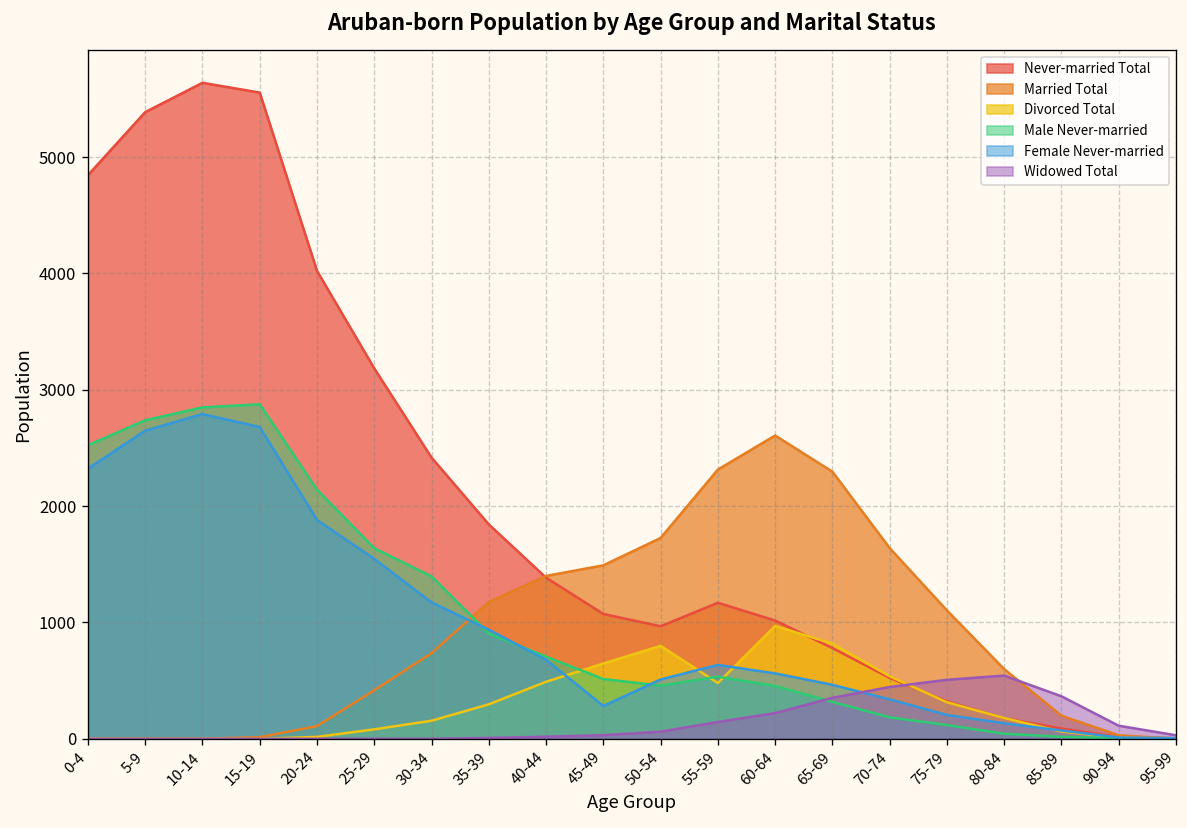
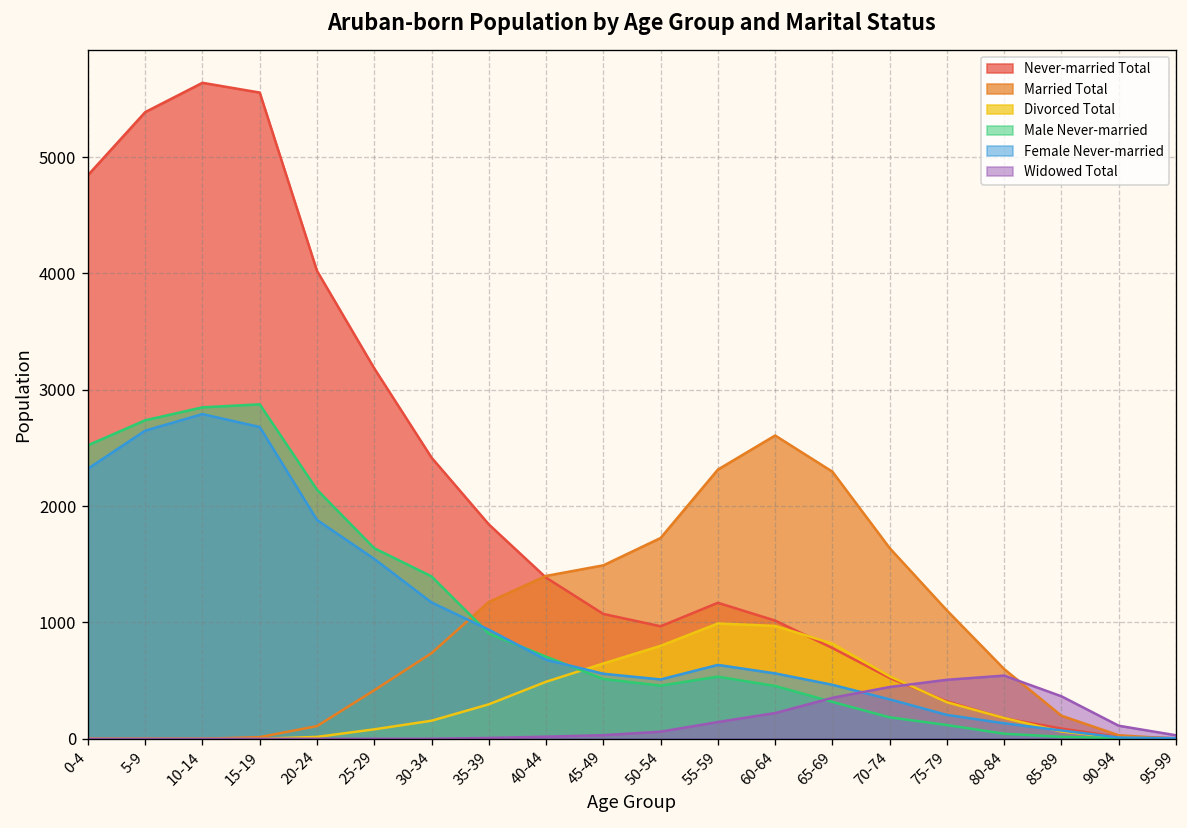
Female Never-married, 45-49: 300 -> 600
Divorced Total, 55-59: 500 -> 1000
